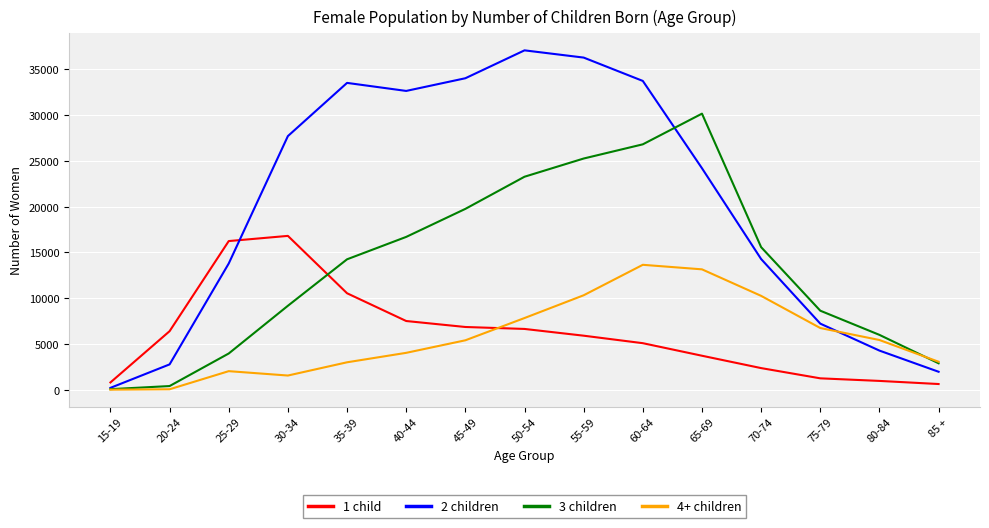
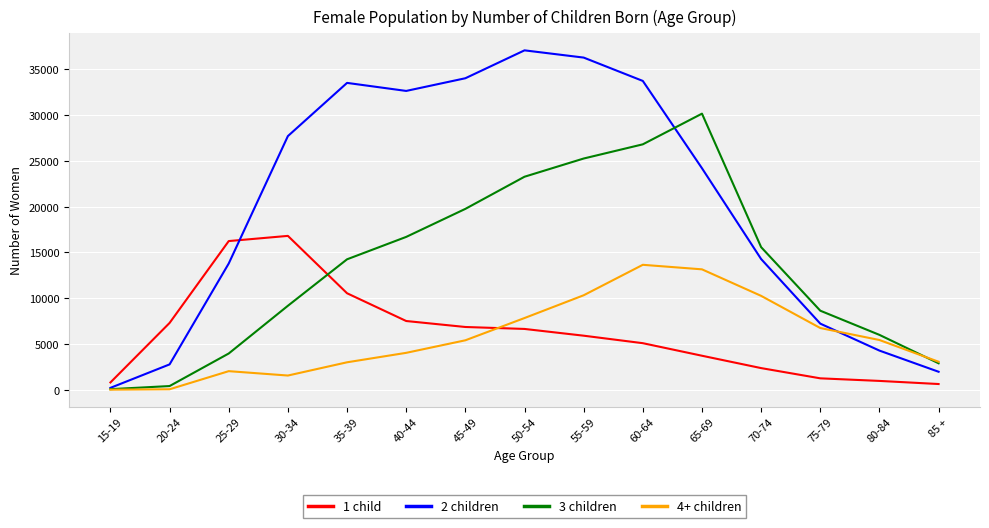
1 child, 20-24: 6000 -> 7000
